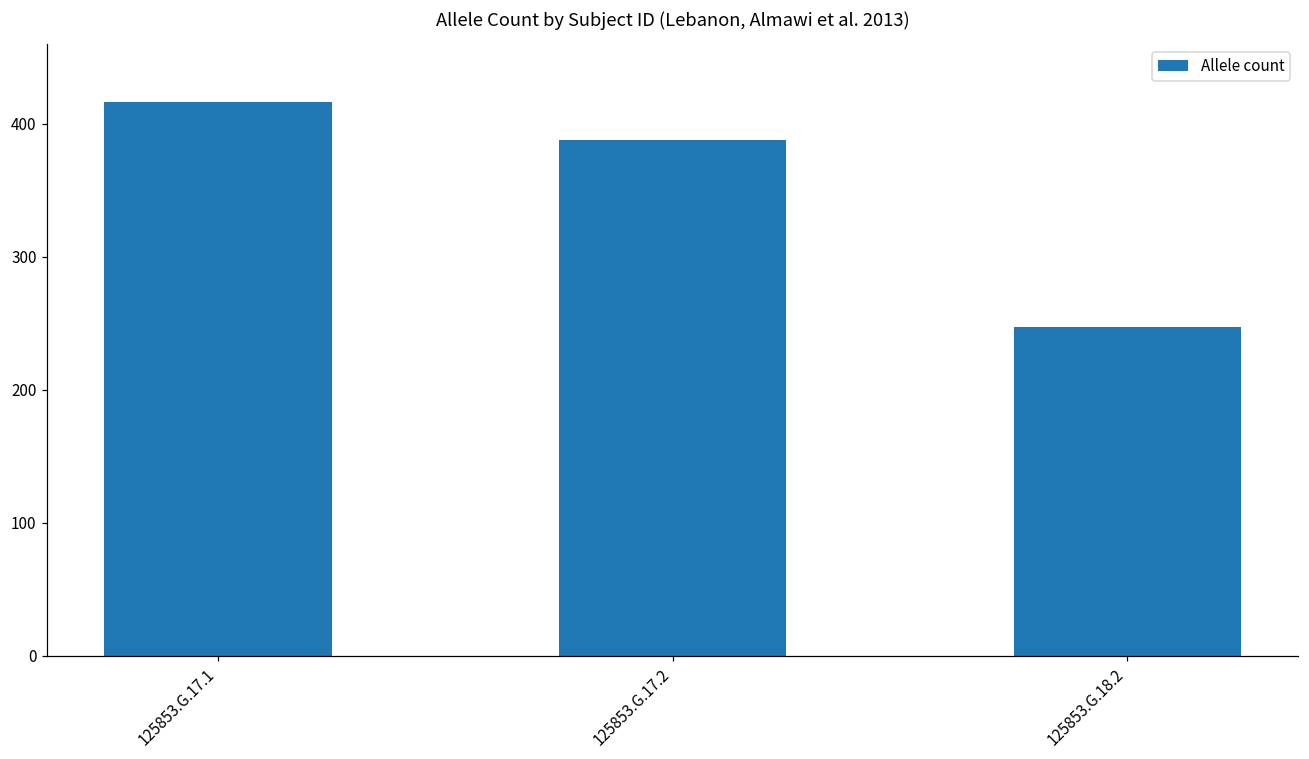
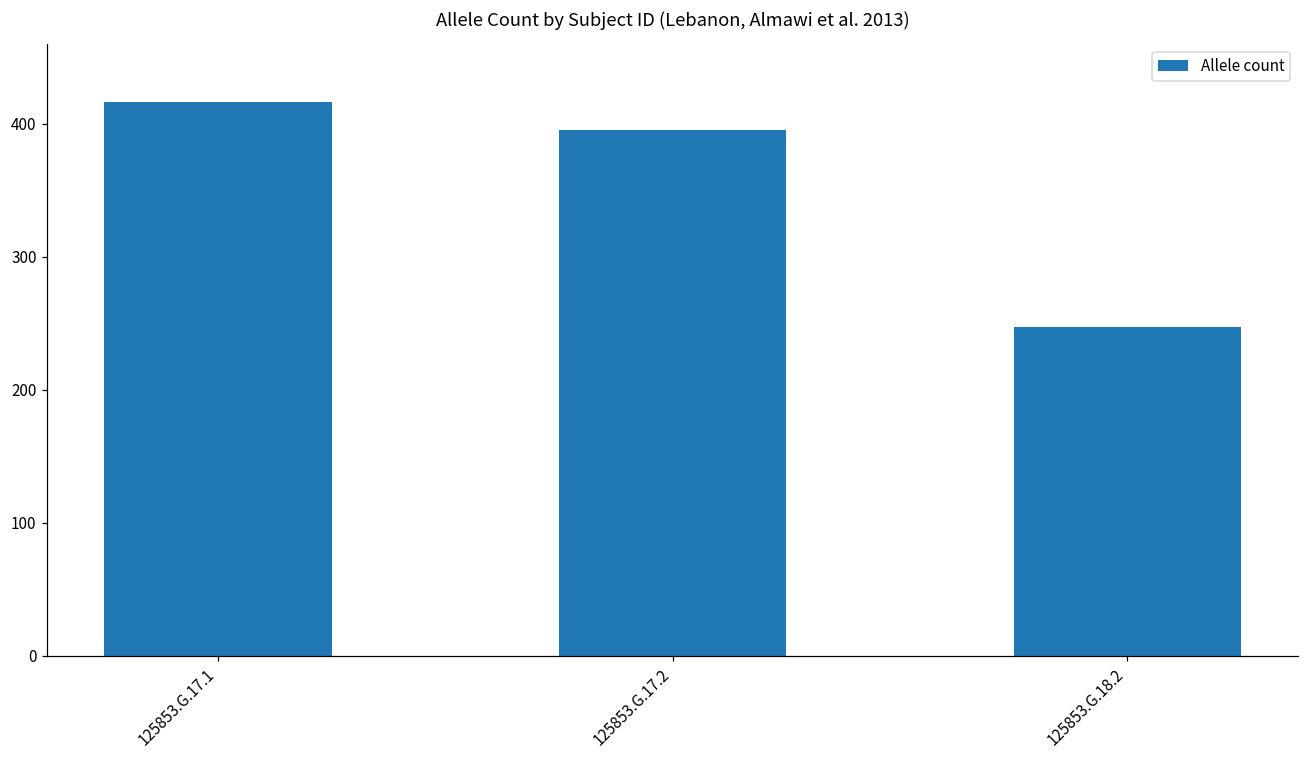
125853.G.17.2: 388 -> 395
